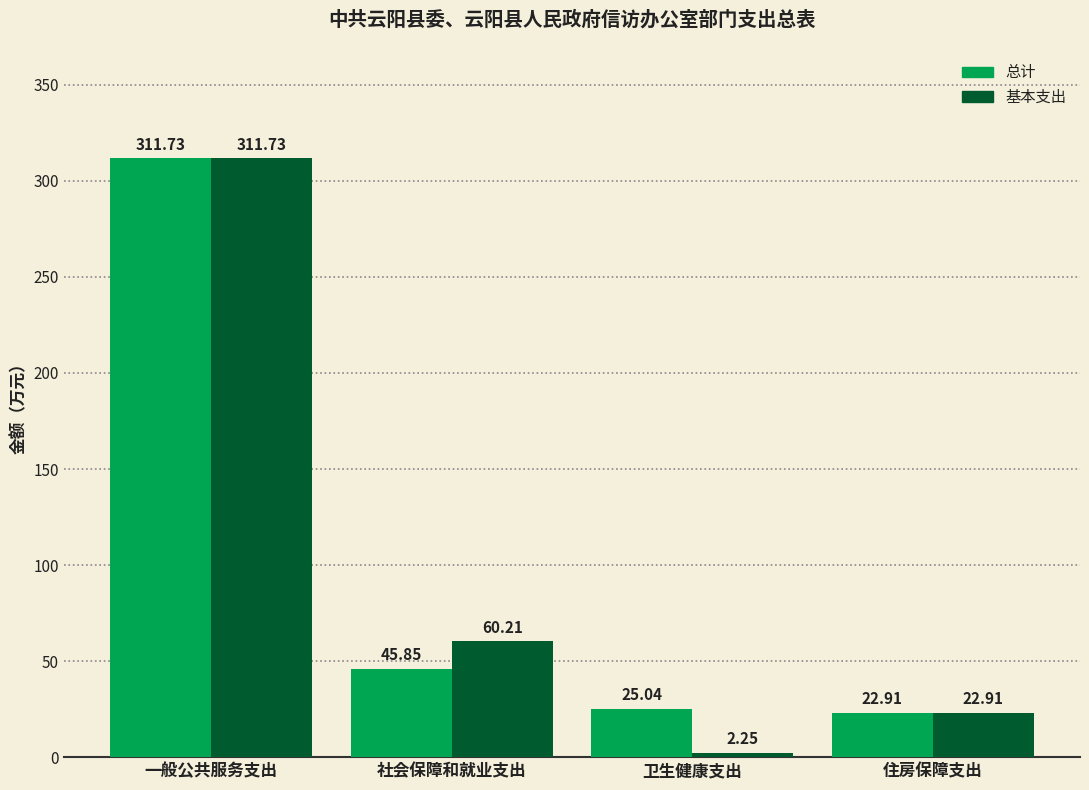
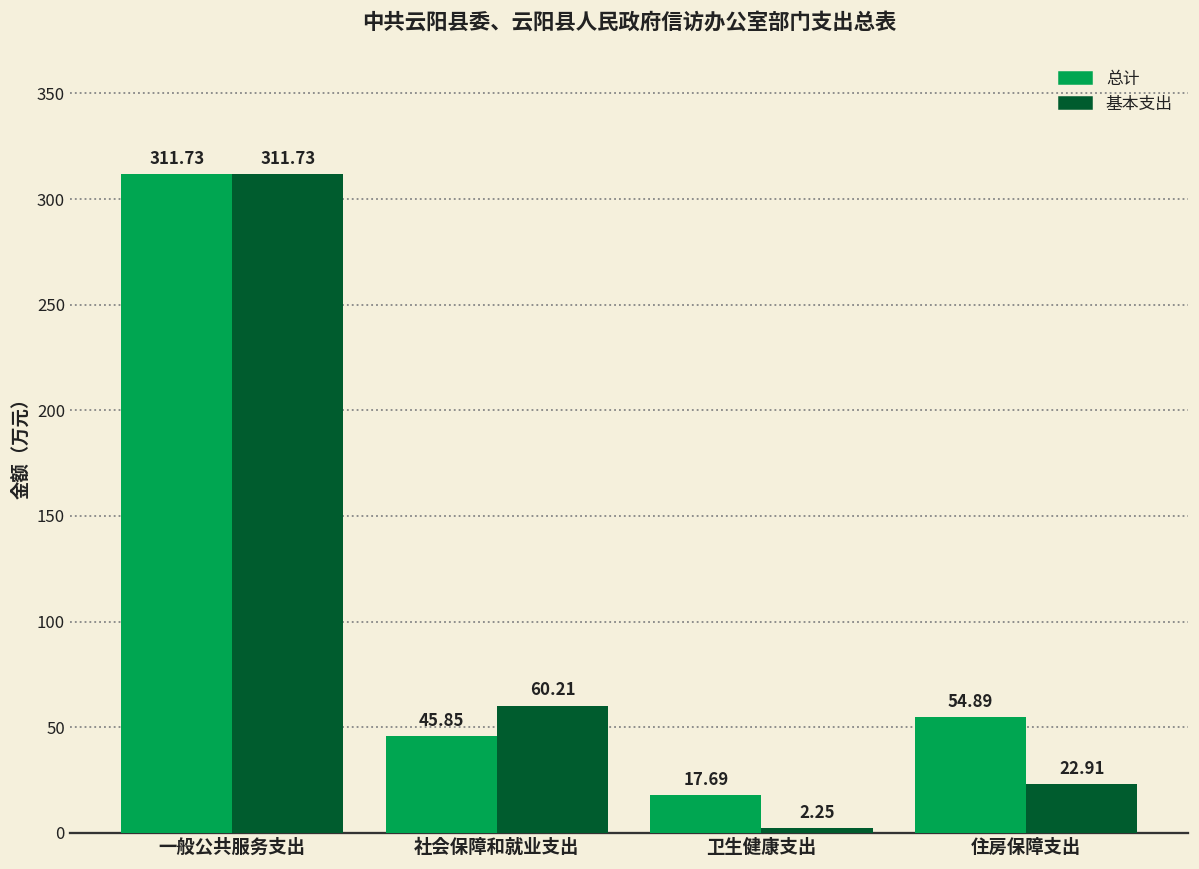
总计, 卫生健康支出: 25.04 -> 17.69
总计, 住房保障支出: 22.91 -> 54.89
